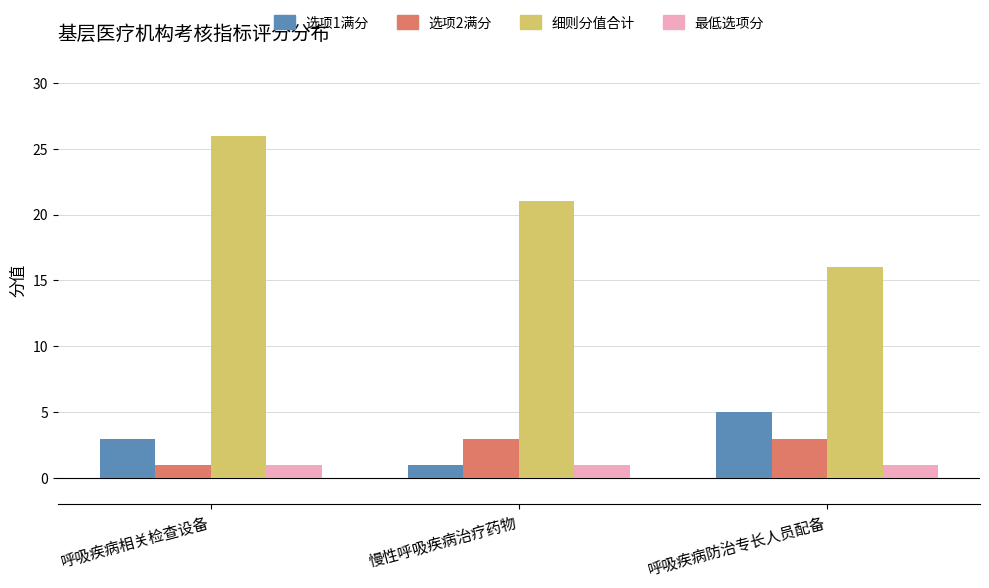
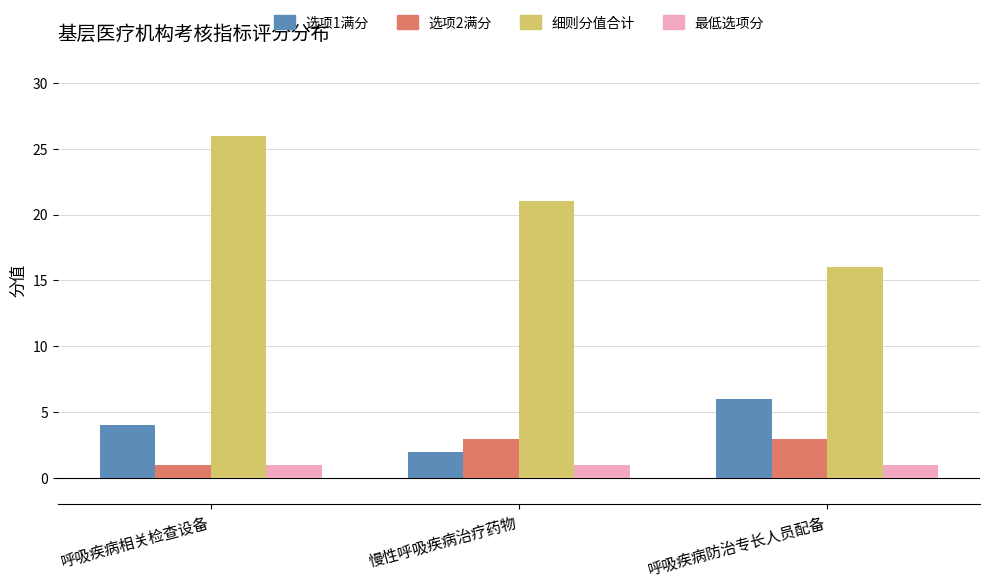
选项1满分, 呼吸疾病相关检查设备: 3 -> 4
选项1满分, 慢性呼吸疾病治疗药物: 1 -> 2
选项1满分, 呼吸疾病防治专长人员配备: 5 -> 6
